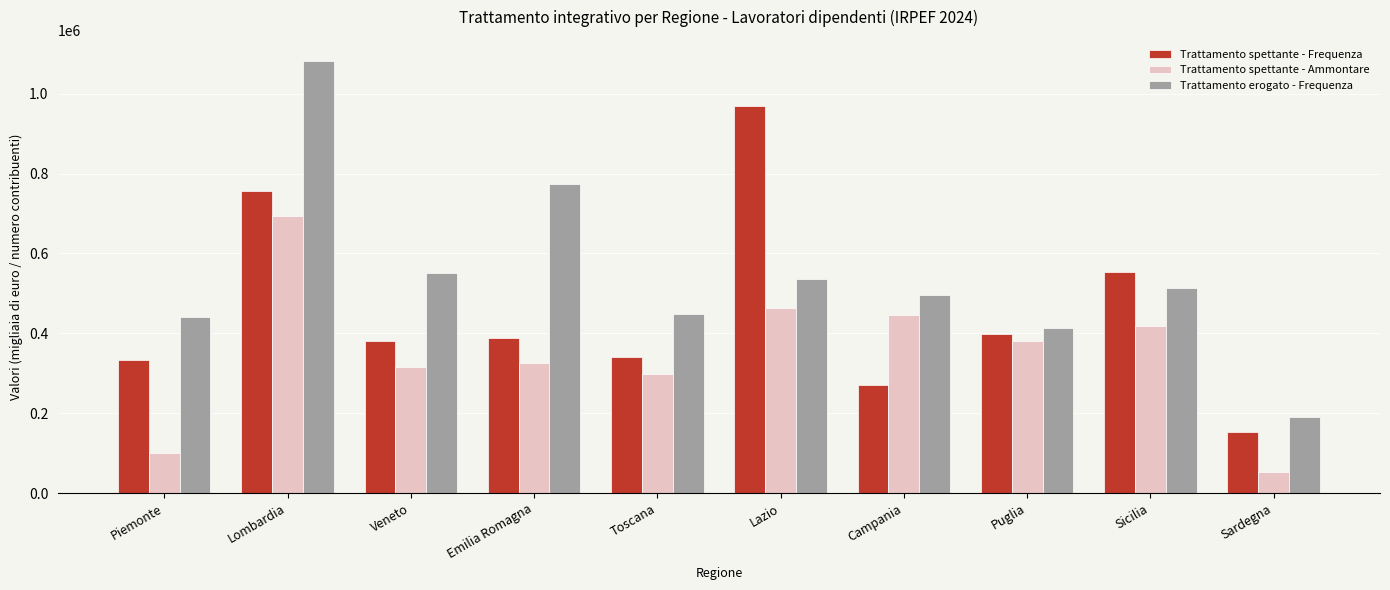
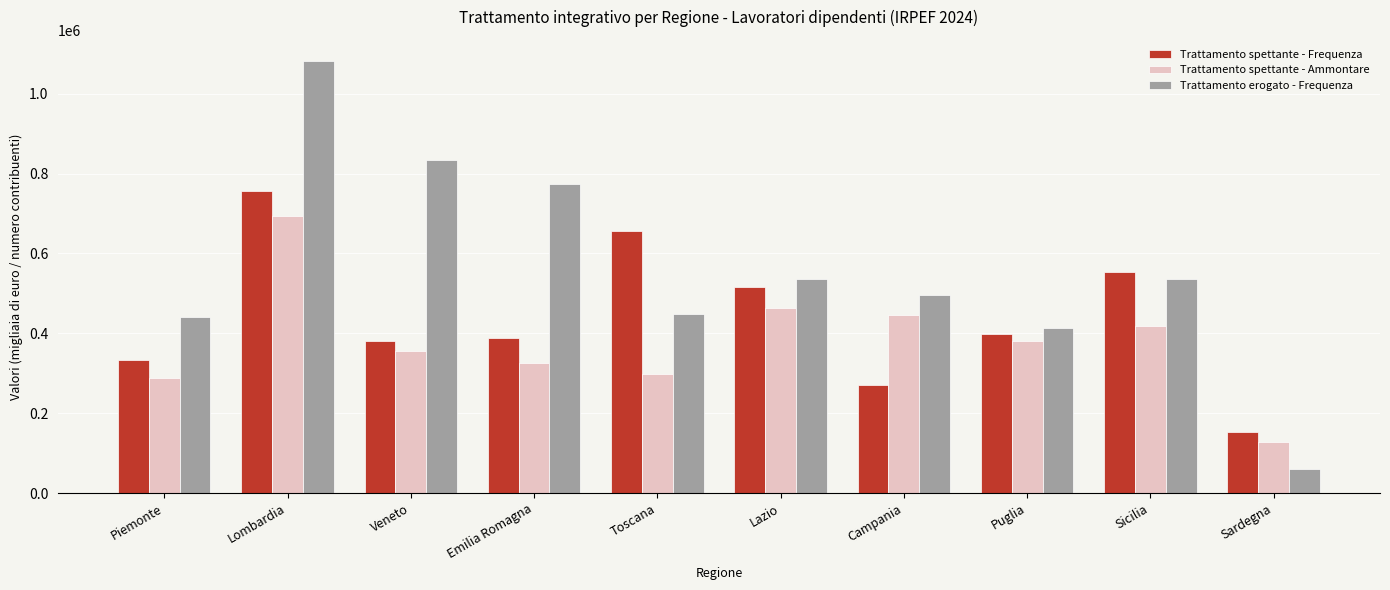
Trattamento spettante - Ammontare, Piemonte: 100000 -> 290000
Trattamento spettante - Ammontare, Veneto: 320000 -> 360000
Trattamento erogato - Frequenza, Veneto: 550000 -> 830000
Trattamento spettante - Frequenza, Toscana: 340000 -> 660000
Trattamento spettante - Frequenza, Lazio: 970000 -> 520000
Trattamento erogato - Frequenza, Sicilia: 510000 -> 540000
Trattamento spettante - Ammontare, Sardegna: 50000 -> 130000
Trattamento erogato - Frequenza, Sardegna: 190000 -> 60000
